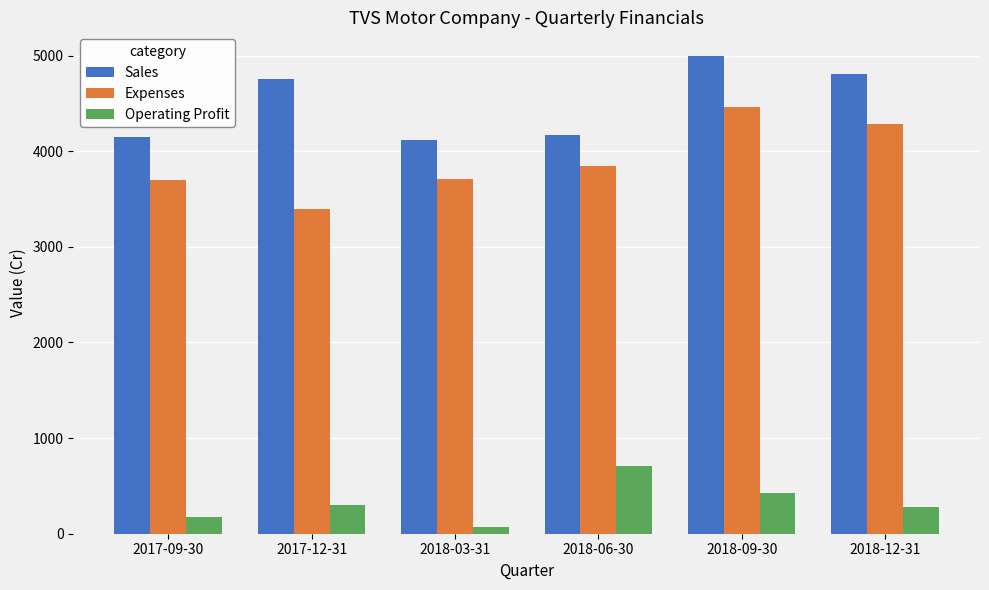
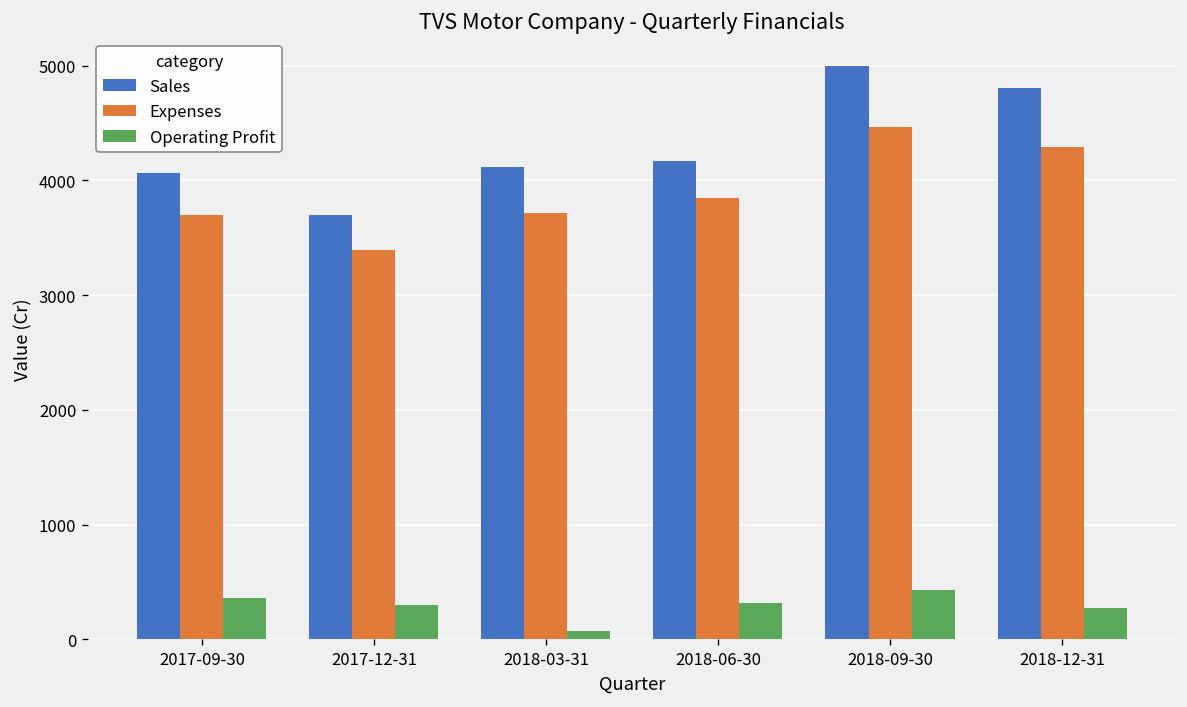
Sales, 2017-09-30: 4200 -> 4100
Operating Profit, 2017-09-30: 200 -> 400
Sales, 2017-12-31: 4800 -> 3700
Operating Profit, 2018-06-30: 700 -> 300
